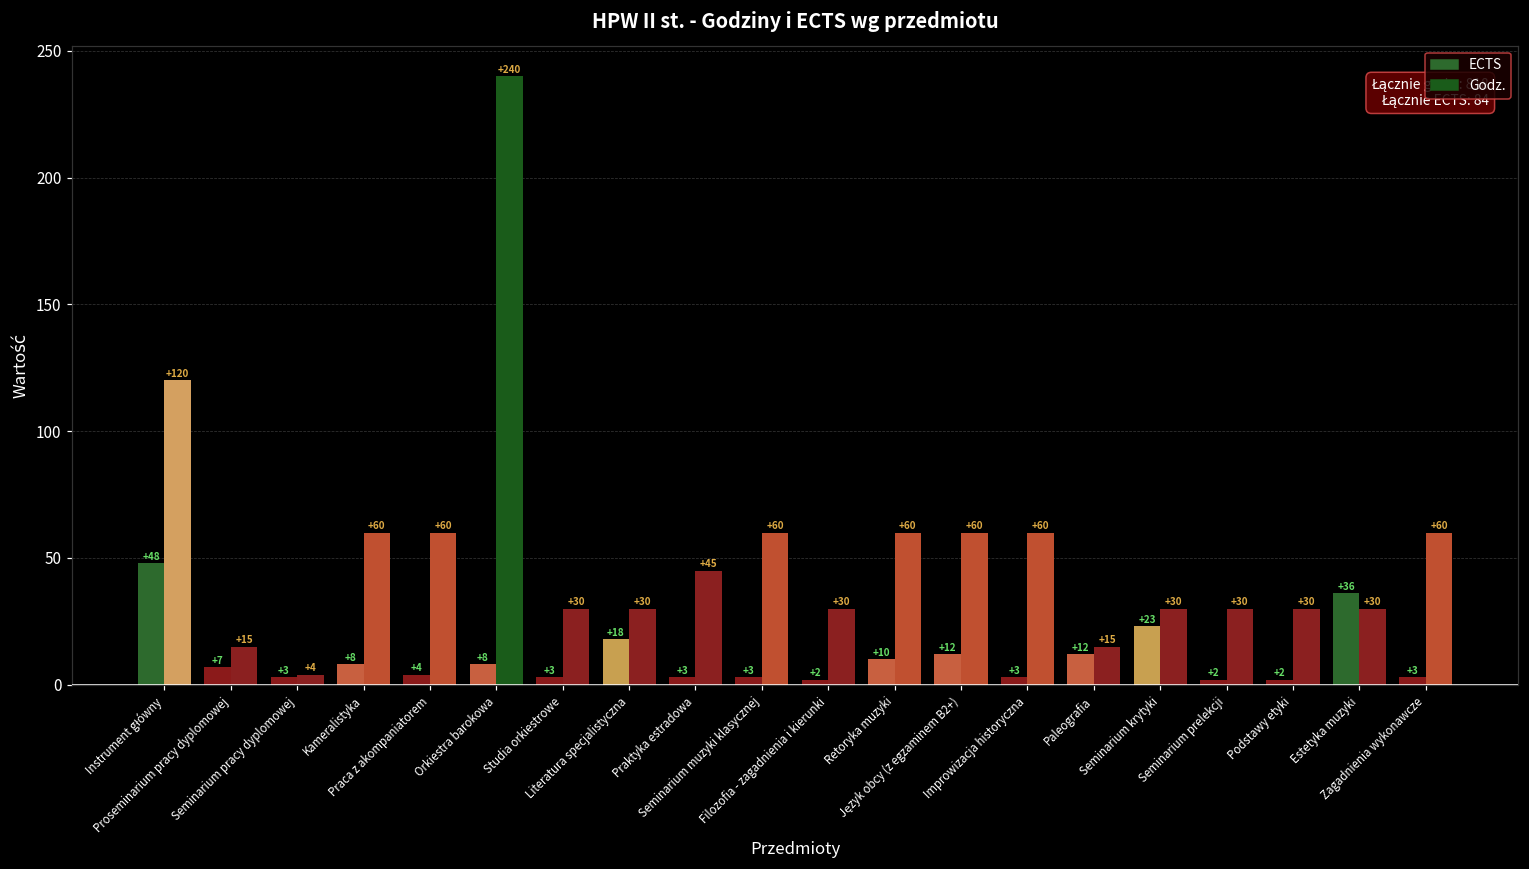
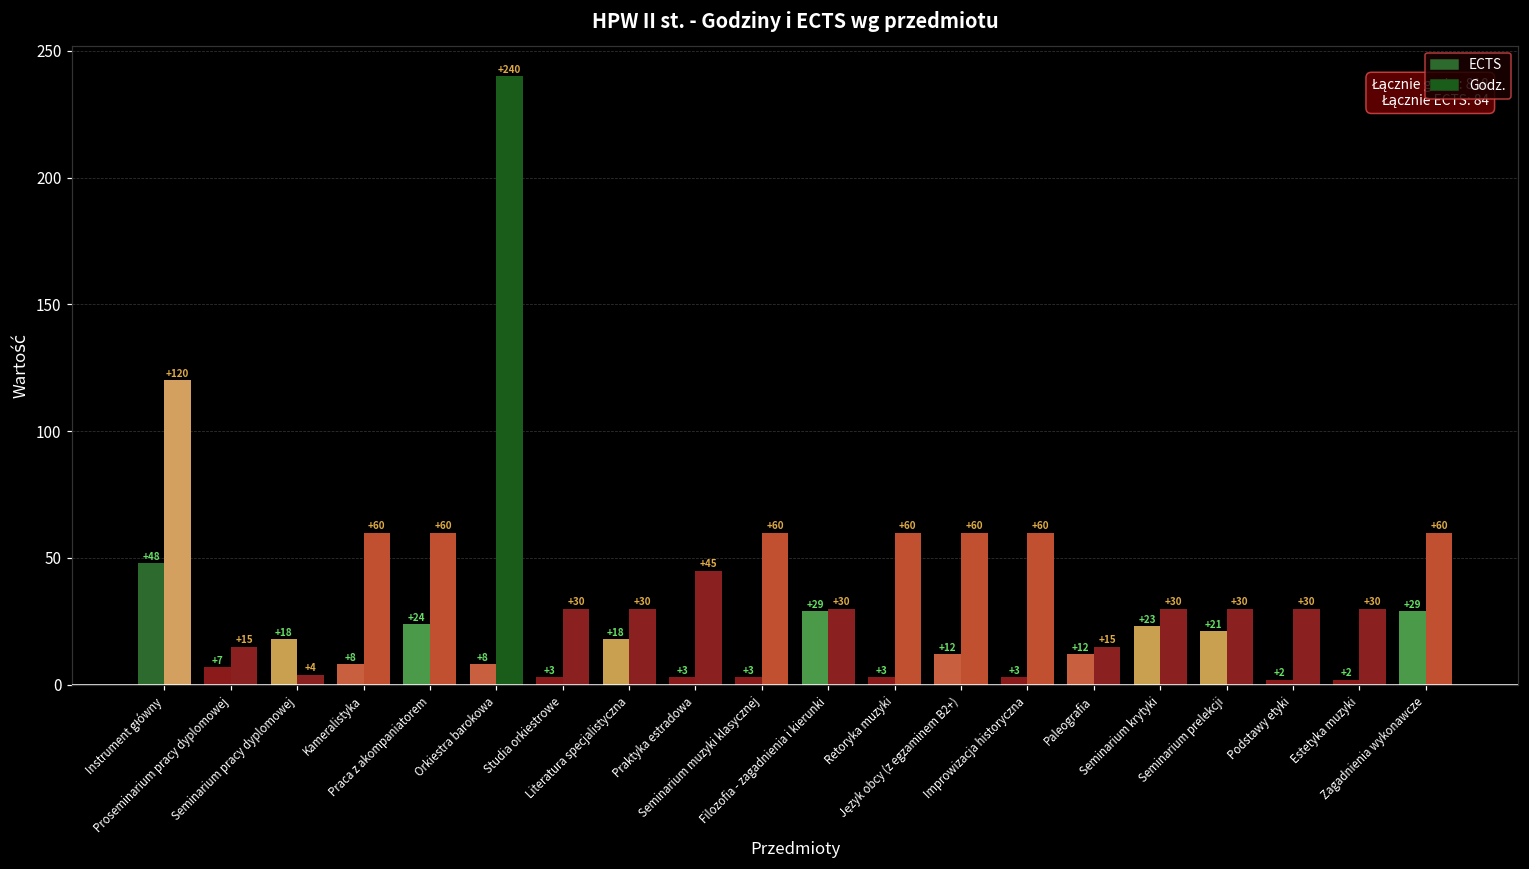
ECTS, Seminarium pracy dyplomowej: +3 -> +18
ECTS, Praca z akompaniatorem: +4 -> +24
ECTS, Filozofia - zagadnienia i kierunki: +2 -> +29
ECTS, Retoryka muzyki: +10 -> +3
ECTS, Seminarium prelekcji: +2 -> +21
ECTS, Estetyka muzyki: +36 -> +2
ECTS, Zagadnienia wykonawcze: +3 -> +29
